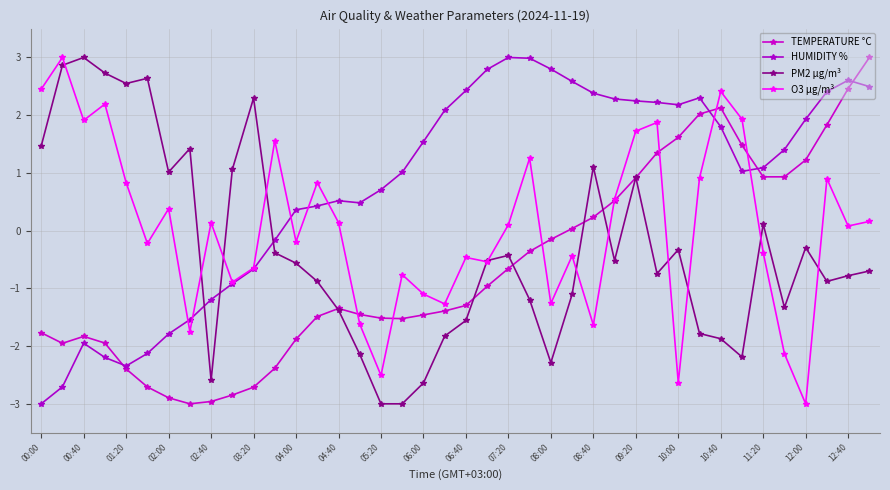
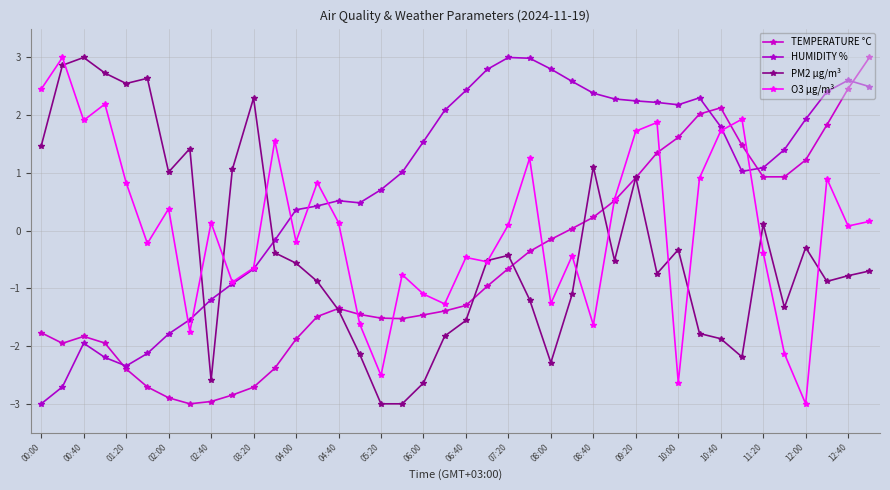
O3 µg/m³, 10:40: 2.4 -> 1.7
